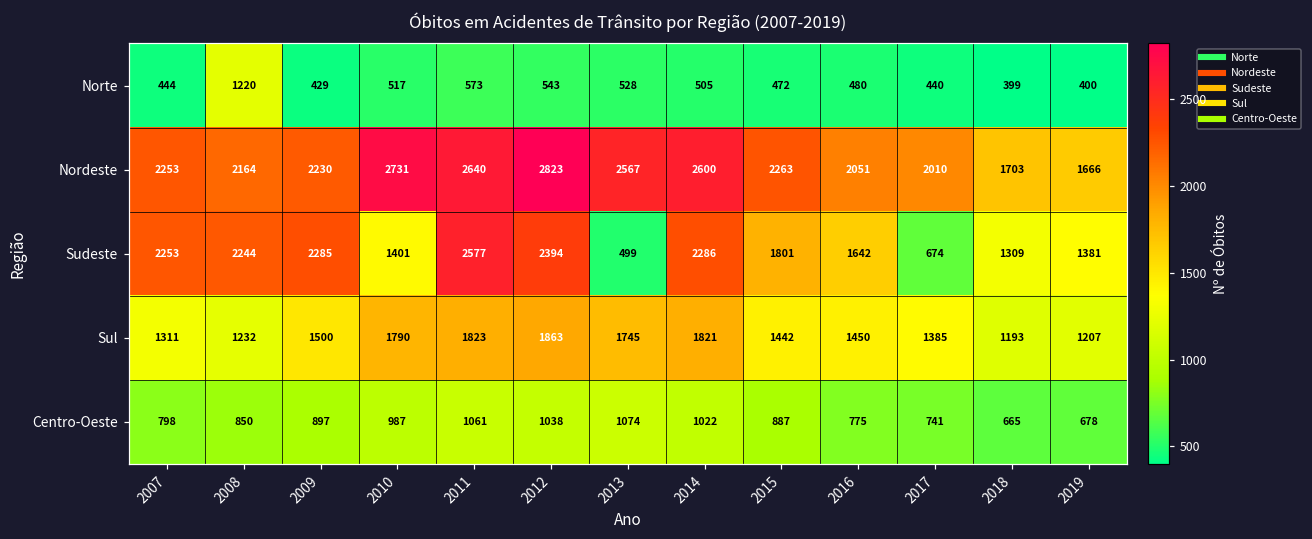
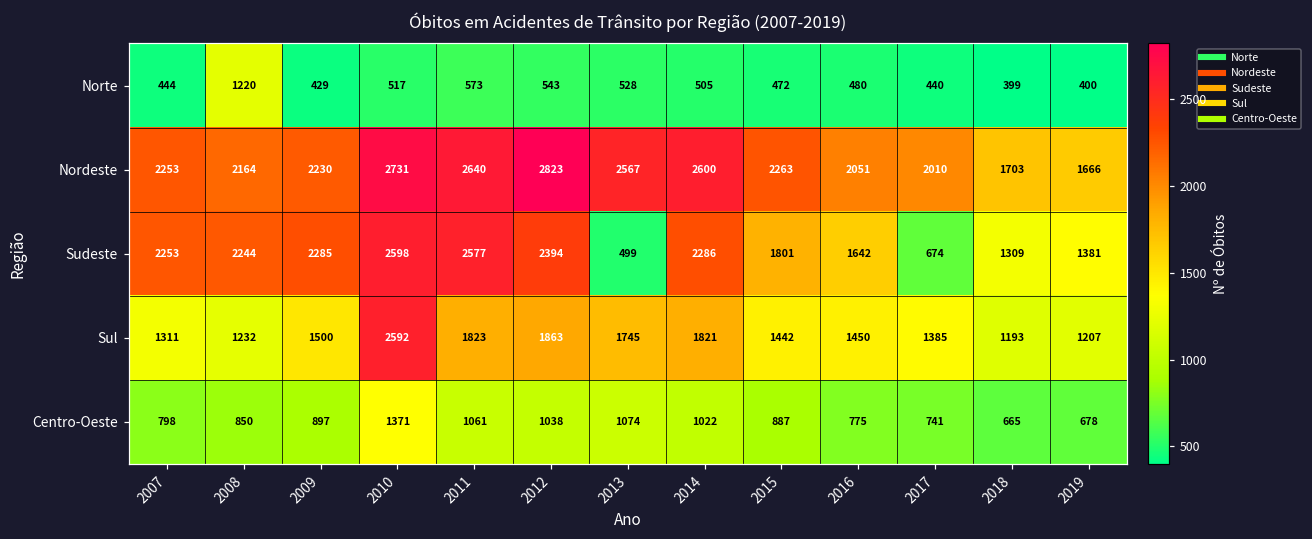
Sudeste, 2010: 1401 -> 2598
Sul, 2010: 1790 -> 2592
Centro-Oeste, 2010: 987 -> 1371
